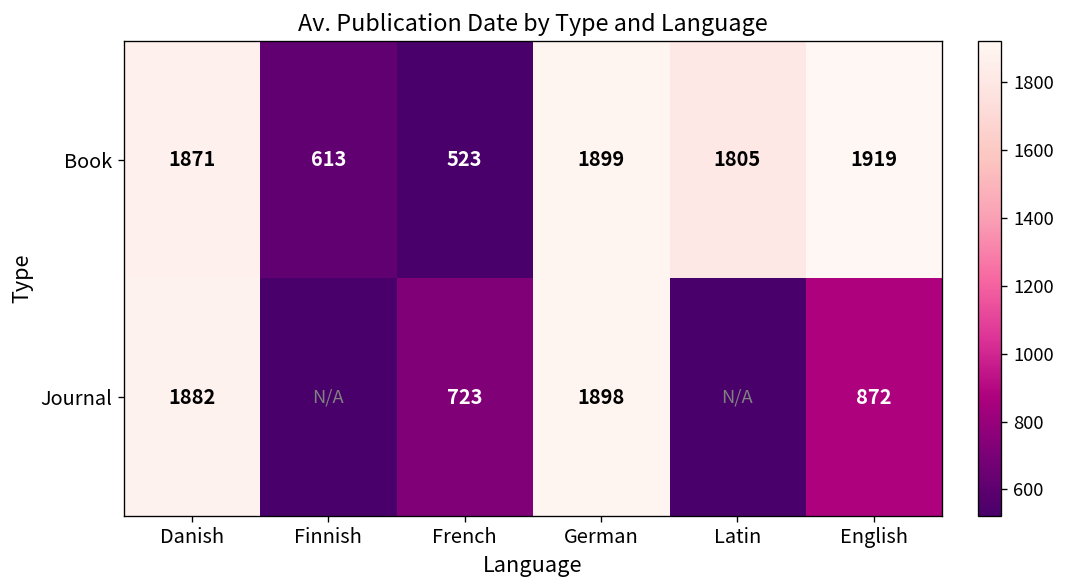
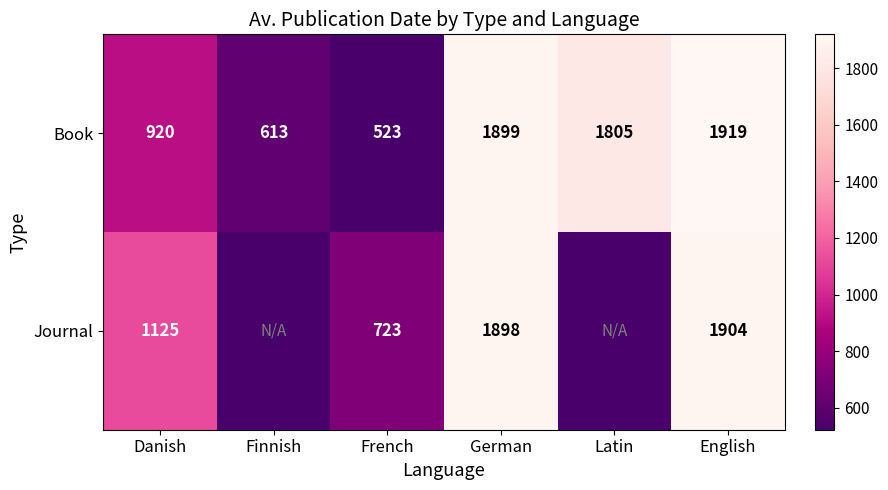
Book, Danish: 1871 -> 920
Journal, Danish: 1882 -> 1125
Journal, English: 872 -> 1904
